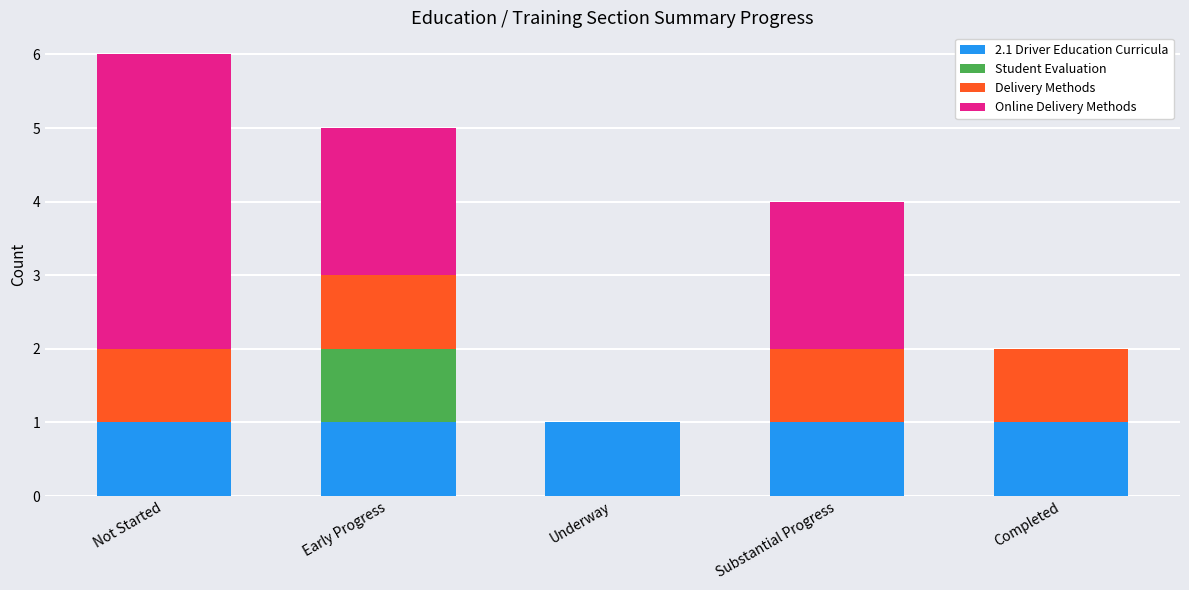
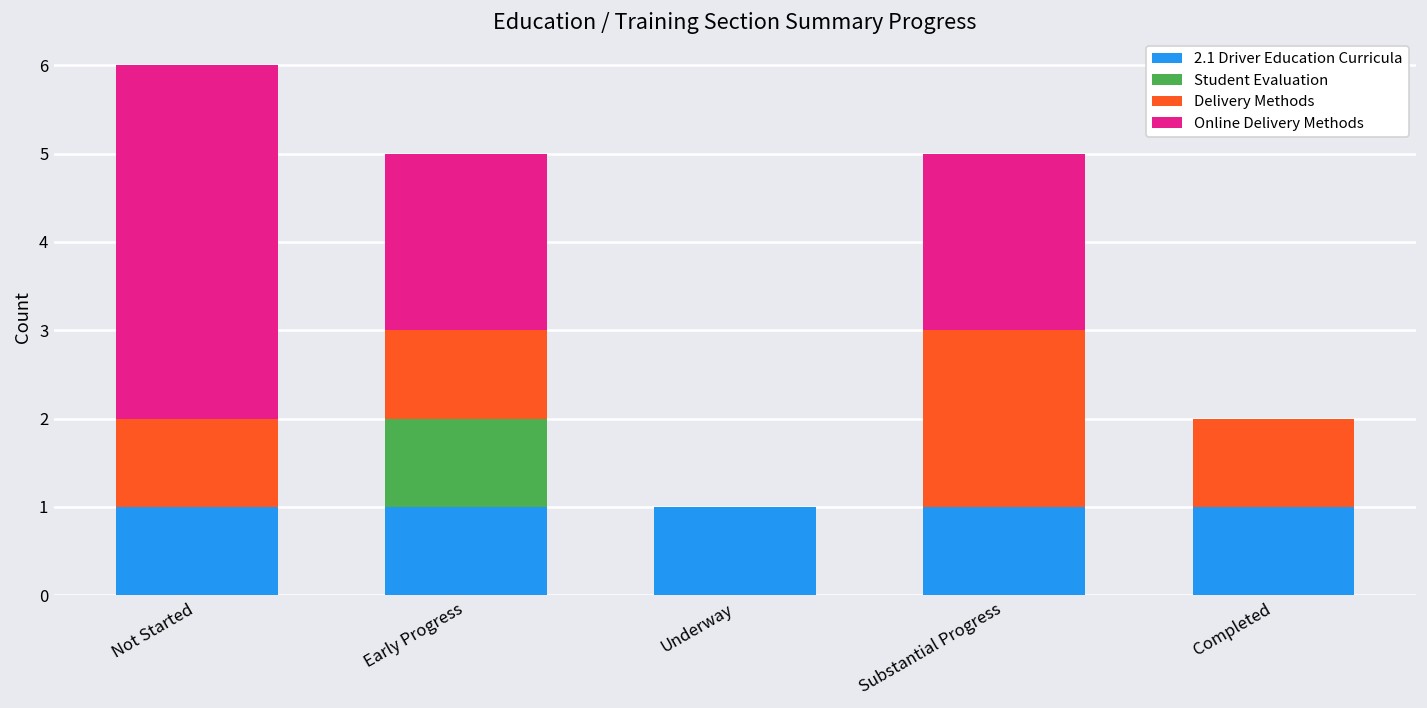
Delivery Methods, Substantial Progress: 1 -> 2
